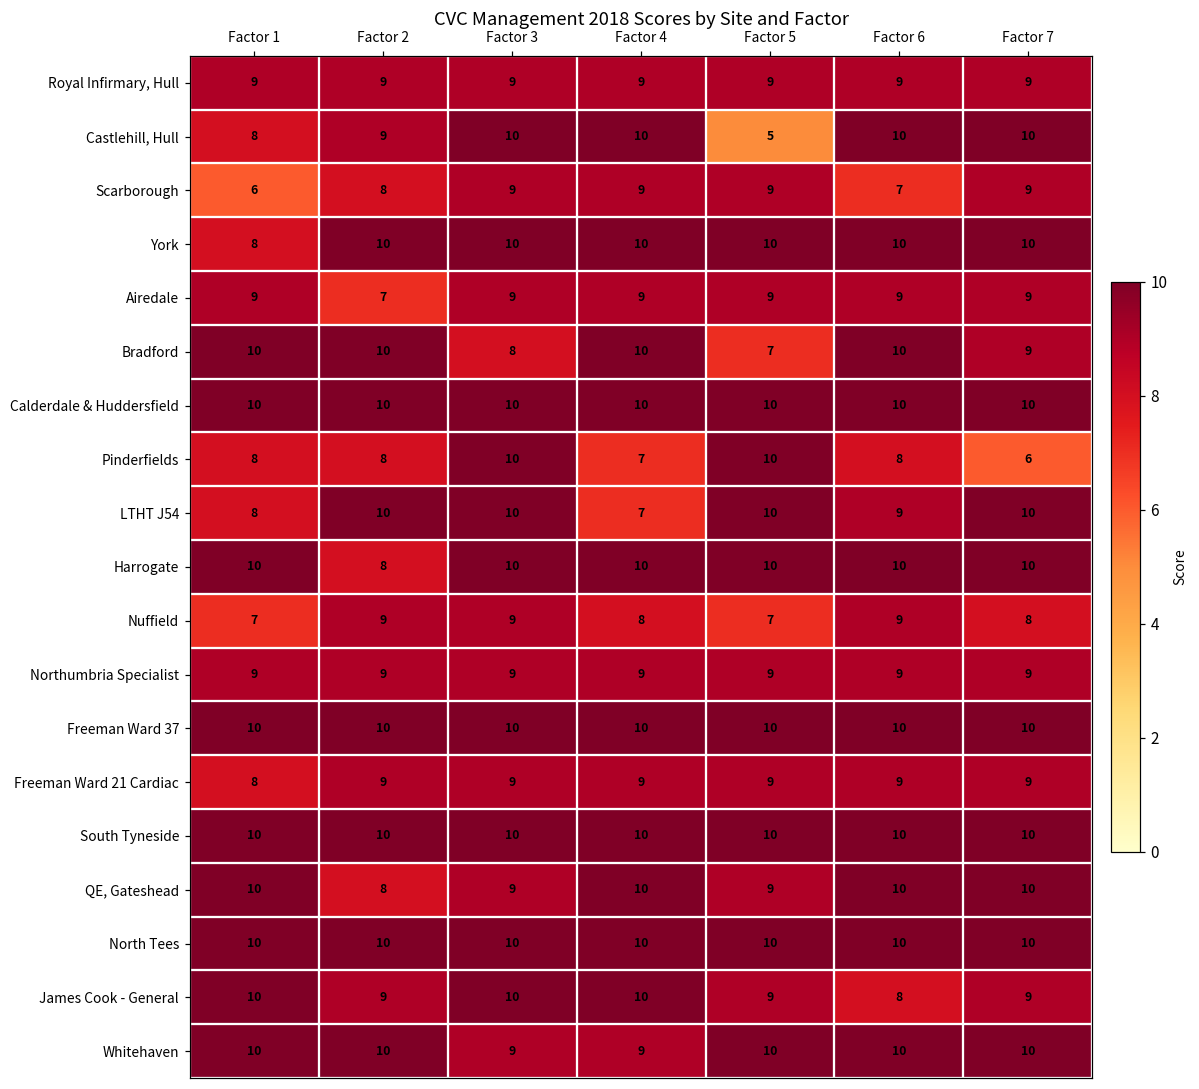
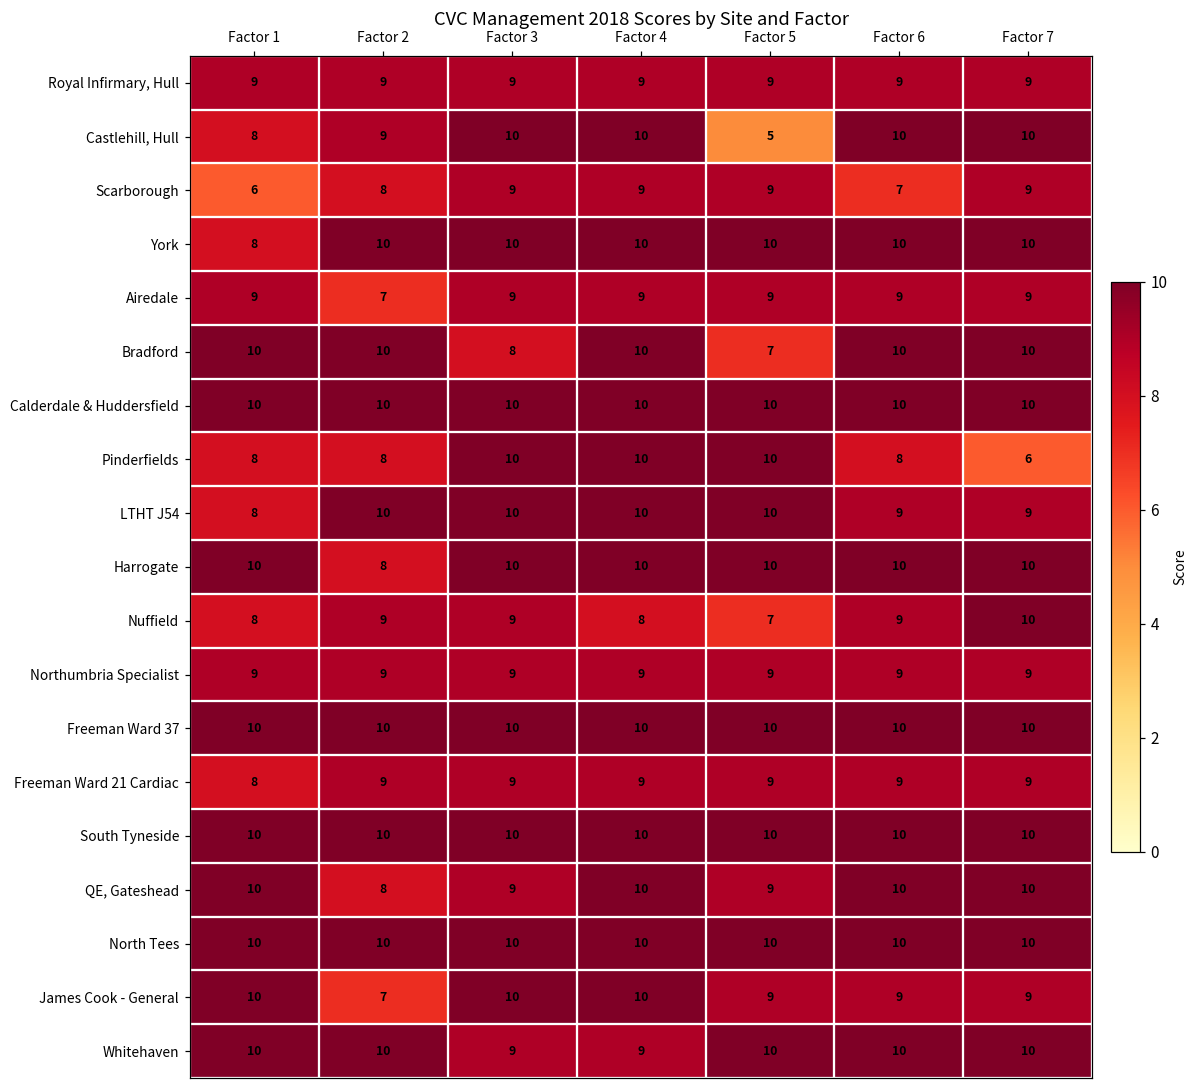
Bradford, Factor 7: 9 -> 10
Pinderfields, Factor 4: 7 -> 10
LTHT J54, Factor 4: 7 -> 10
LTHT J54, Factor 7: 10 -> 9
Nuffield, Factor 1: 7 -> 8
Nuffield, Factor 7: 8 -> 10
James Cook - General, Factor 2: 9 -> 7
James Cook - General, Factor 6: 8 -> 9
